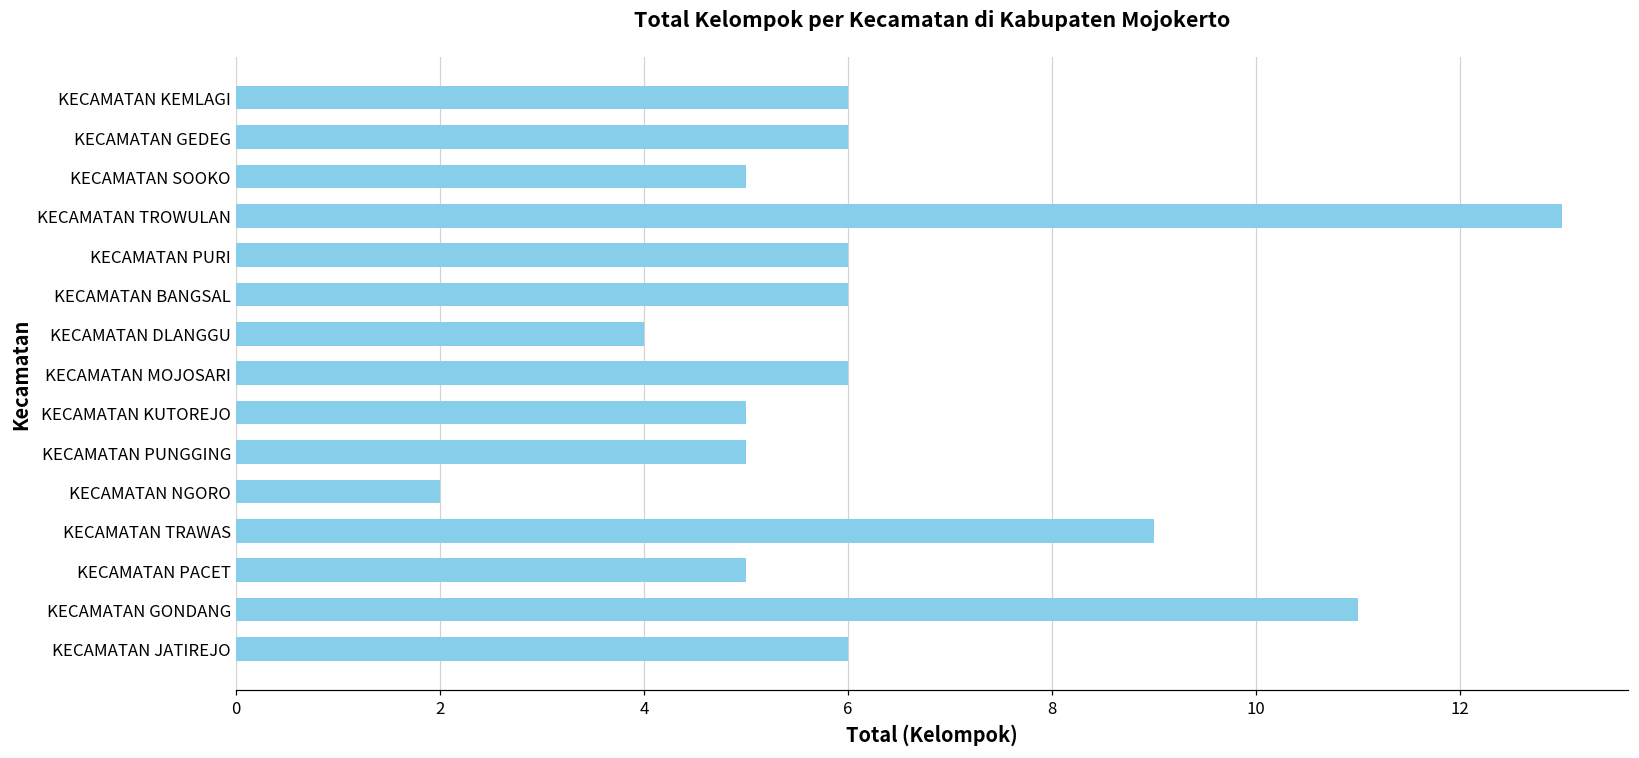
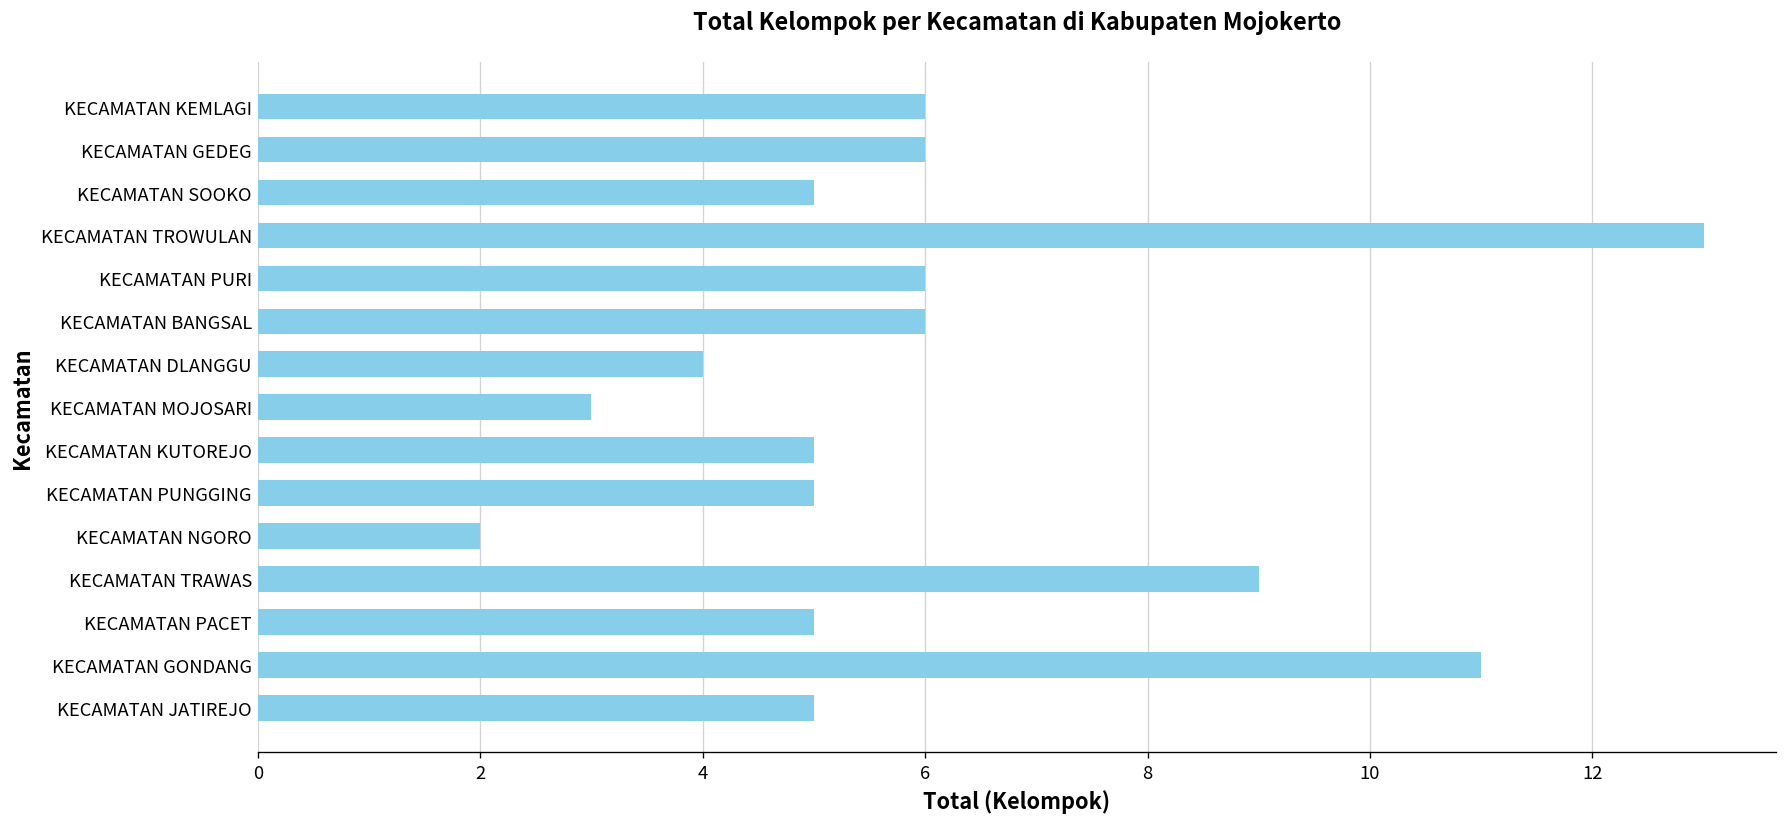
KECAMATAN MOJOSARI: 6 -> 3
KECAMATAN JATIREJO: 6 -> 5
